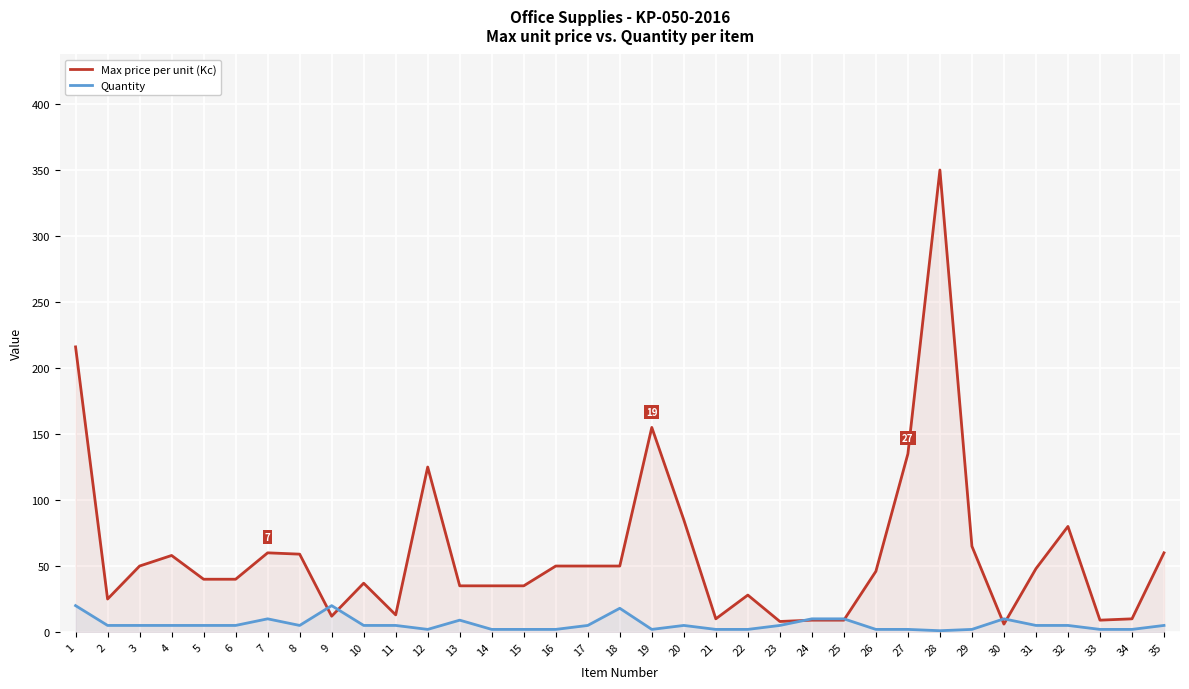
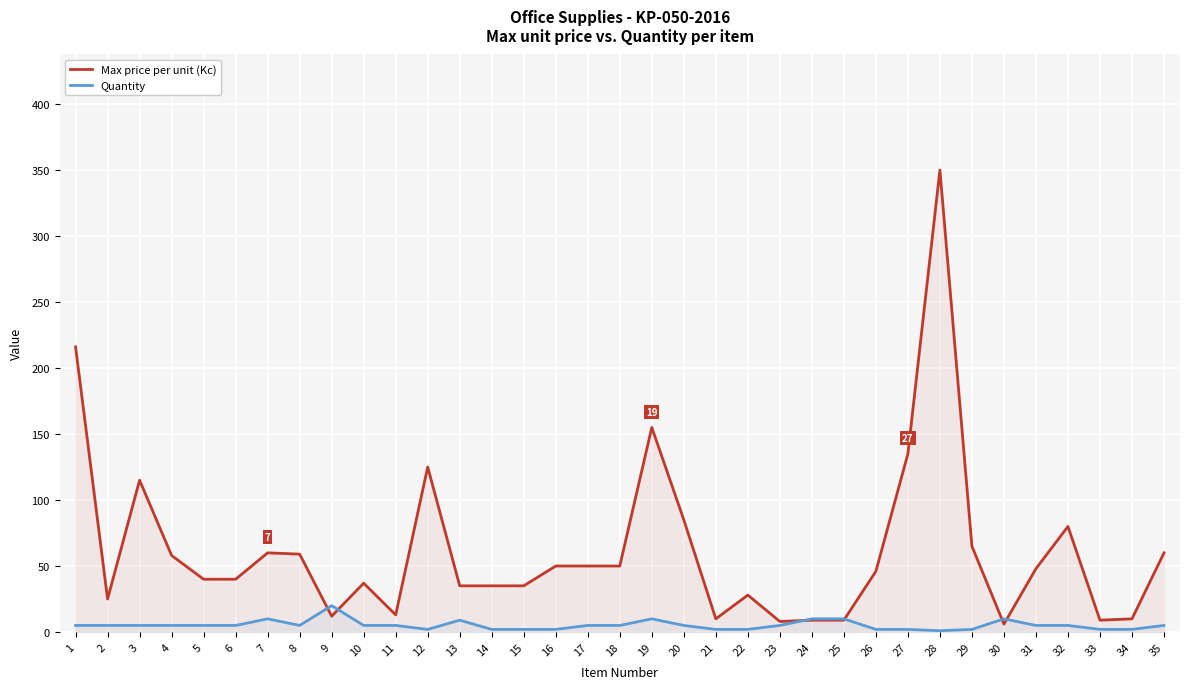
Quantity, 1: 20 -> 5
Max price per unit (Kc), 3: 50 -> 115
Quantity, 18: 18 -> 5
Quantity, 19: 2 -> 10
